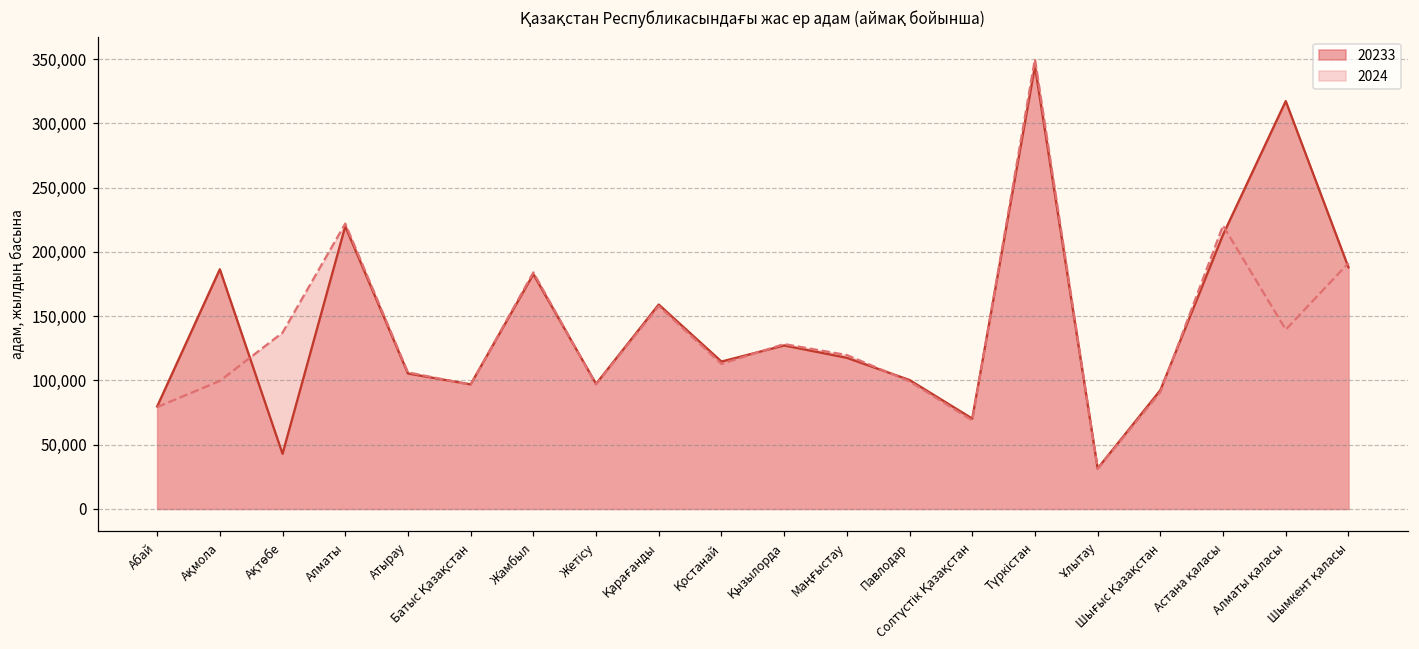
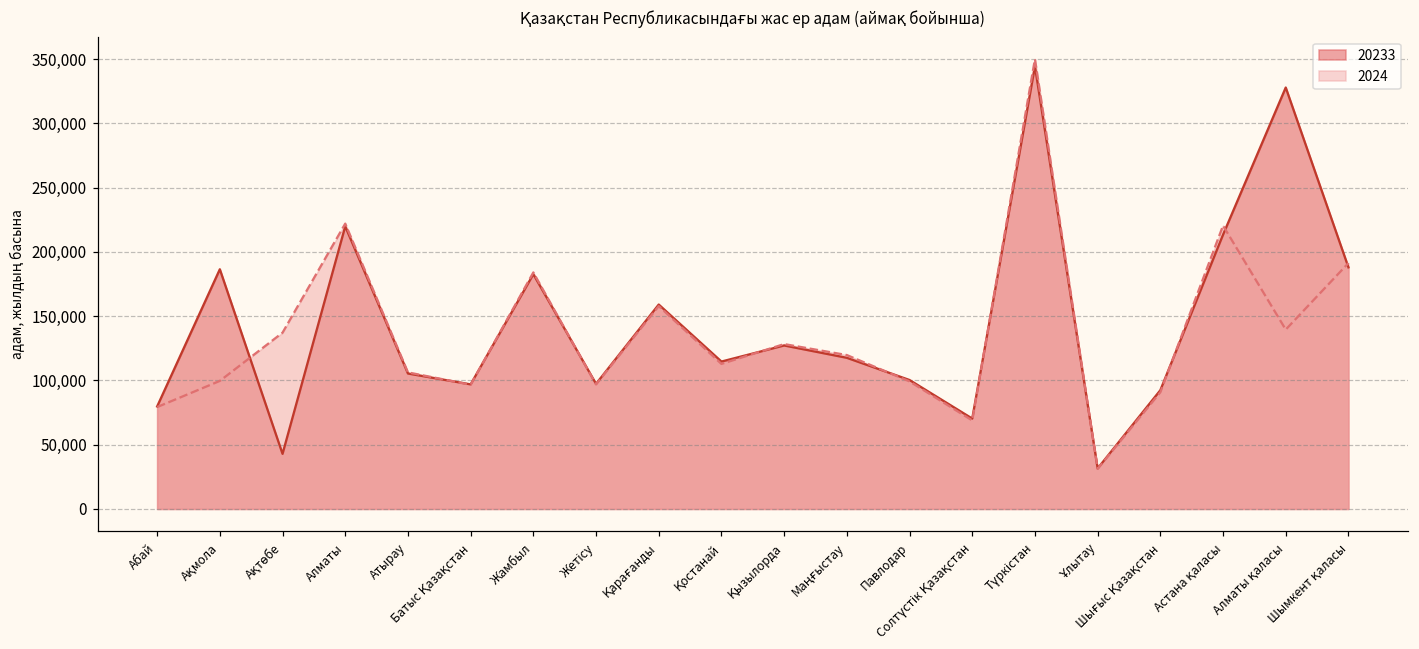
20233, Алматы қаласы: 317,000 -> 328,000
